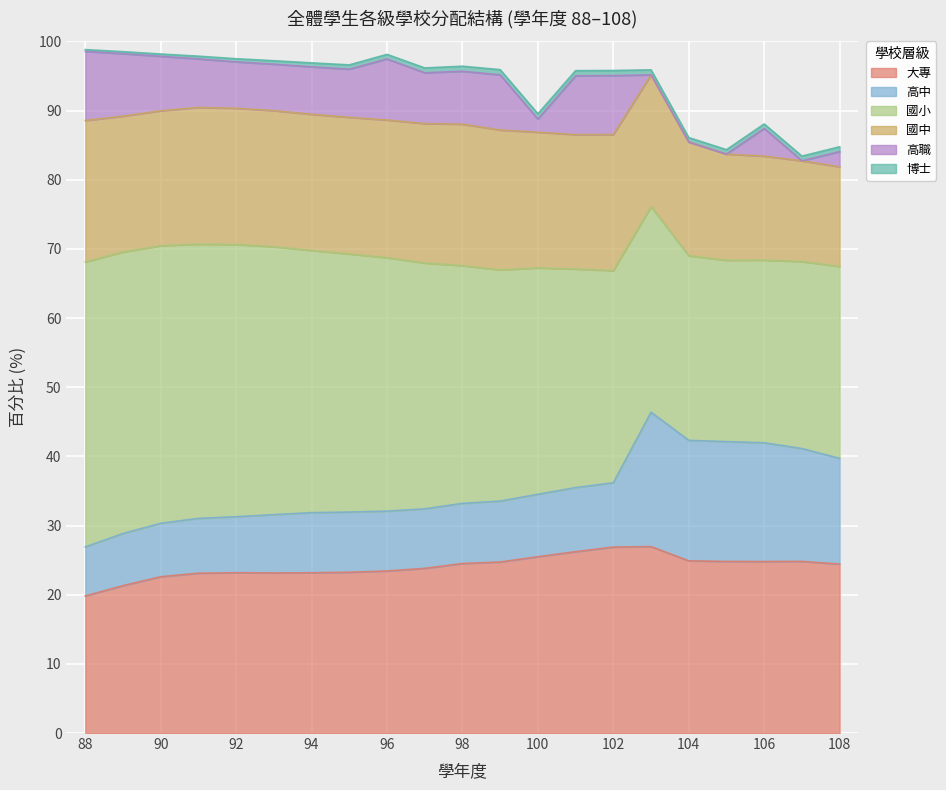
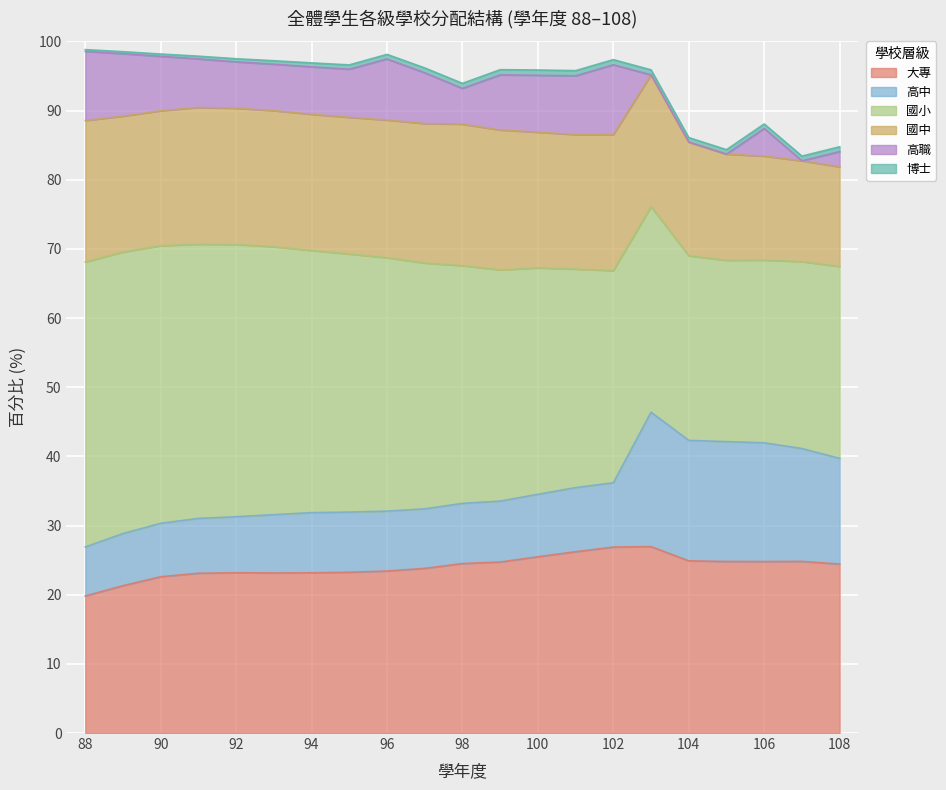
高職, 98: 8 -> 5
高職, 100: 2 -> 8
高職, 102: 9 -> 10
